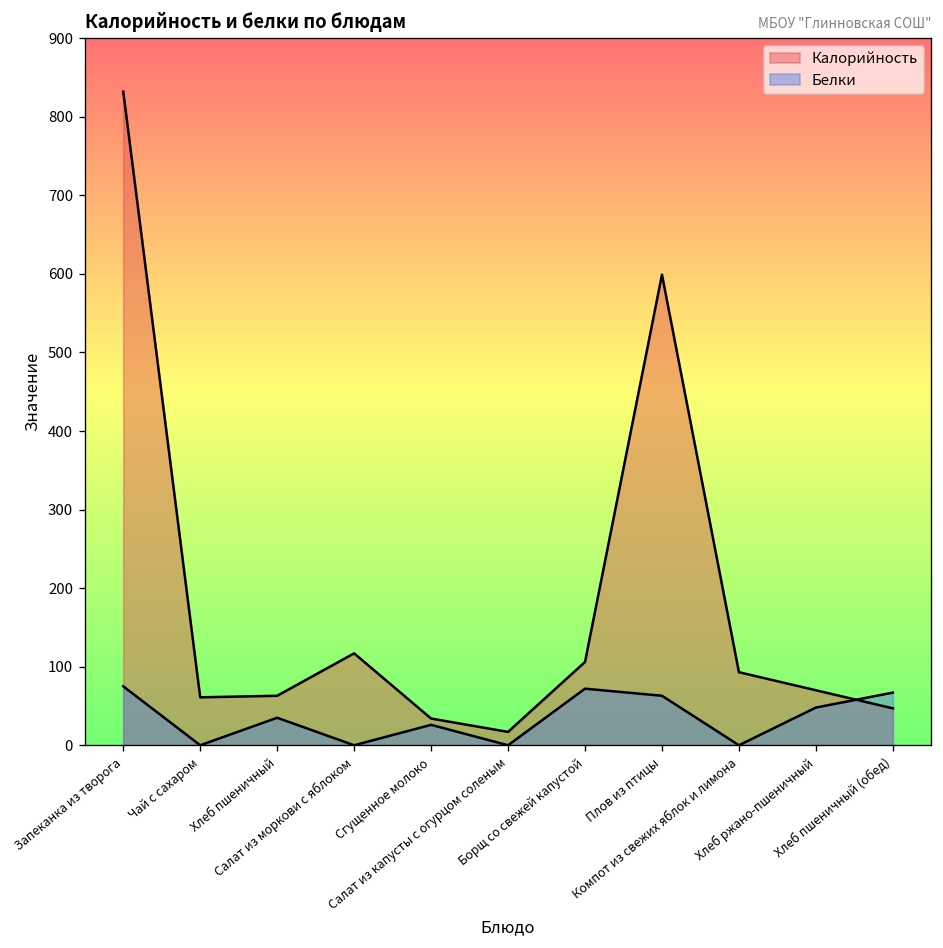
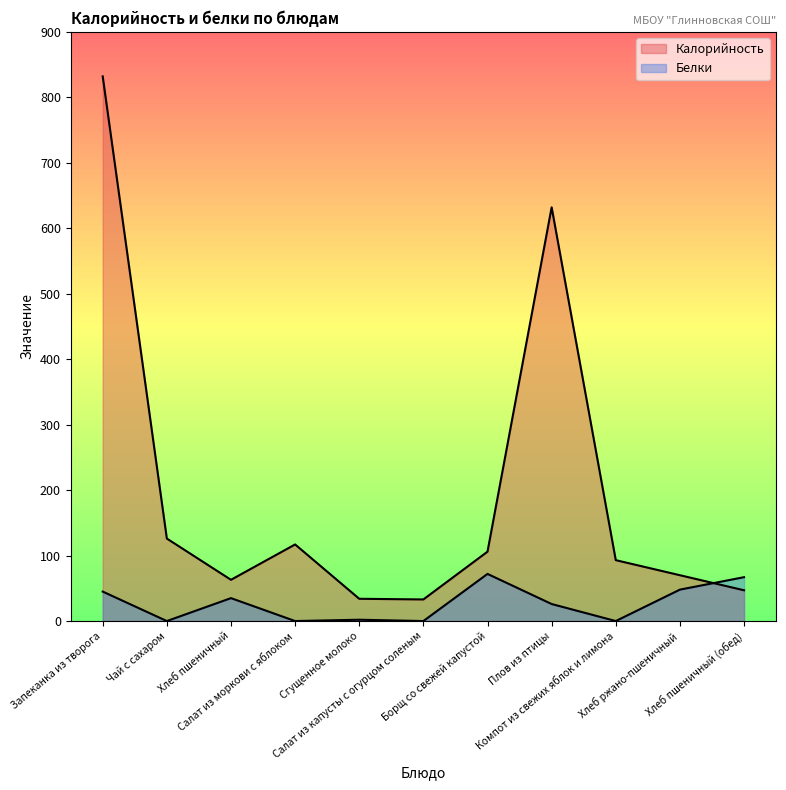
Белки, Запеканка из творога: 80 -> 50
Калорийность, Чай с сахаром: 60 -> 130
Белки, Сгущенное молоко: 30 -> 0
Калорийность, Салат из капусты с огурцом соленым: 20 -> 30
Калорийность, Плов из птицы: 600 -> 630
Белки, Плов из птицы: 60 -> 30
